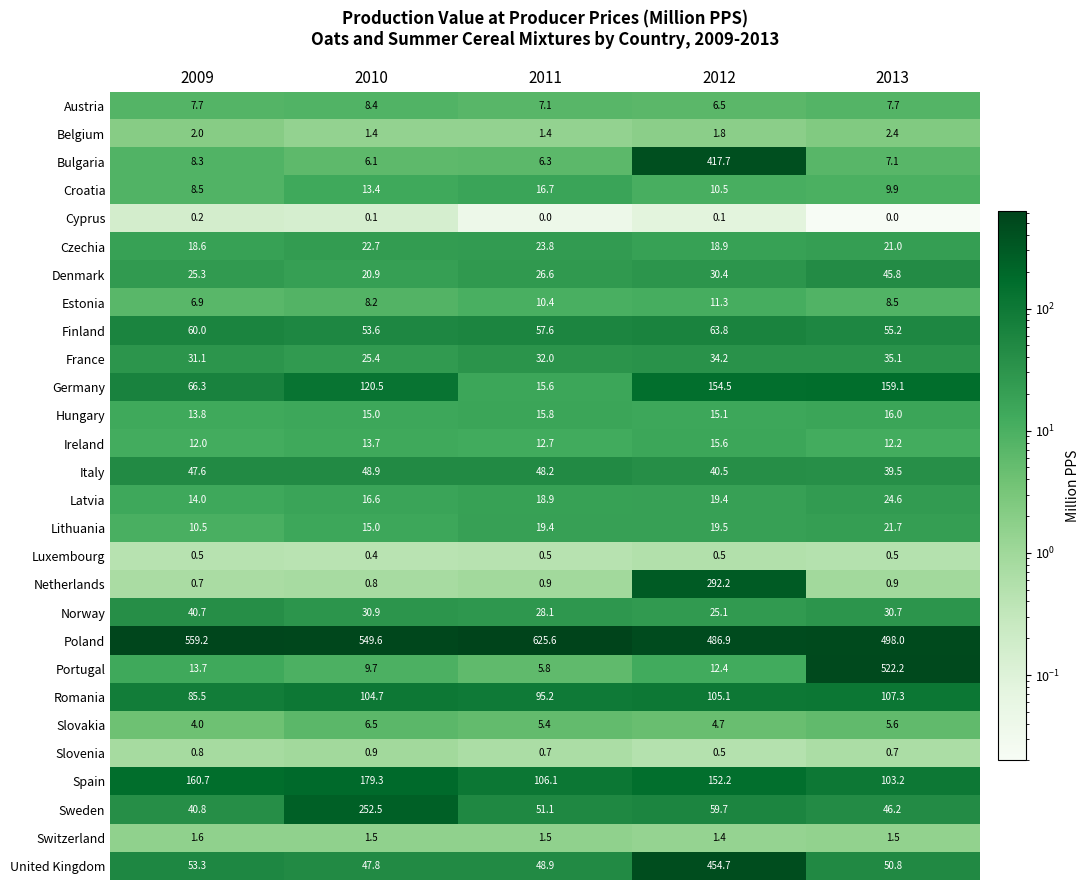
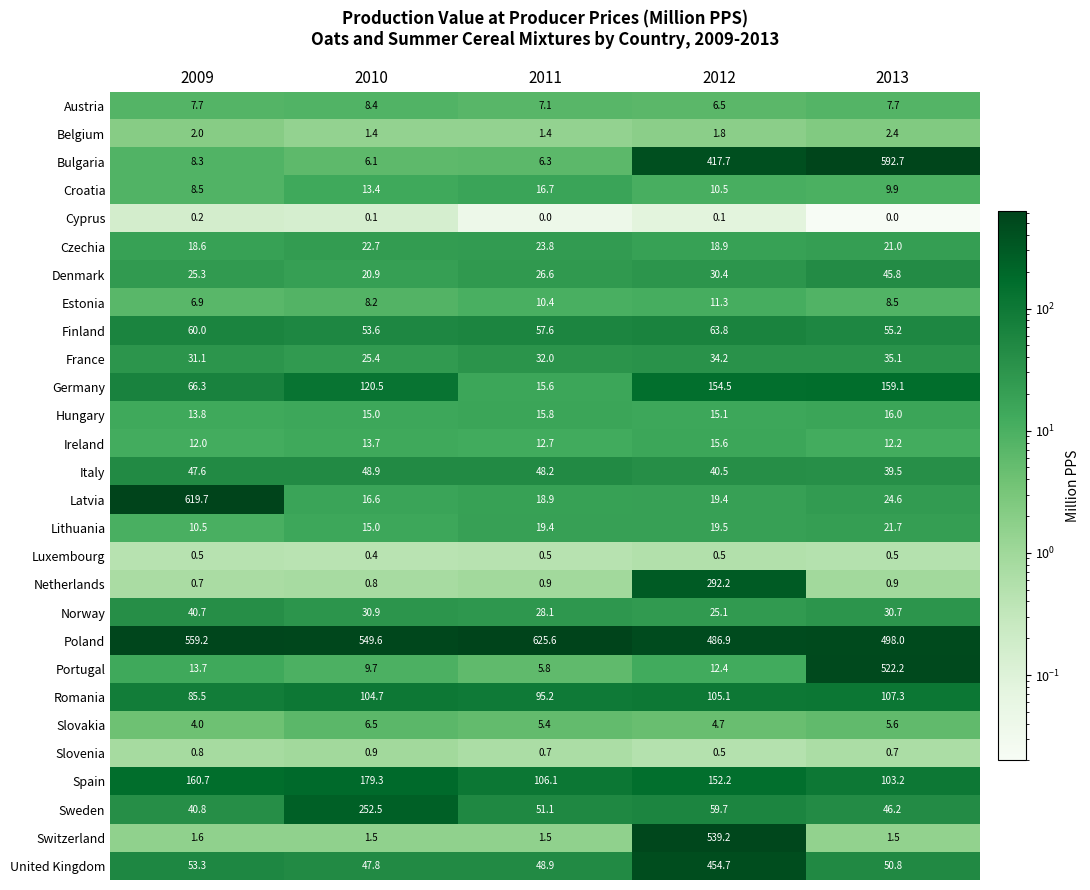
Bulgaria, 2013: 7.1 -> 592.7
Latvia, 2009: 14.0 -> 619.7
Switzerland, 2012: 1.4 -> 539.2
